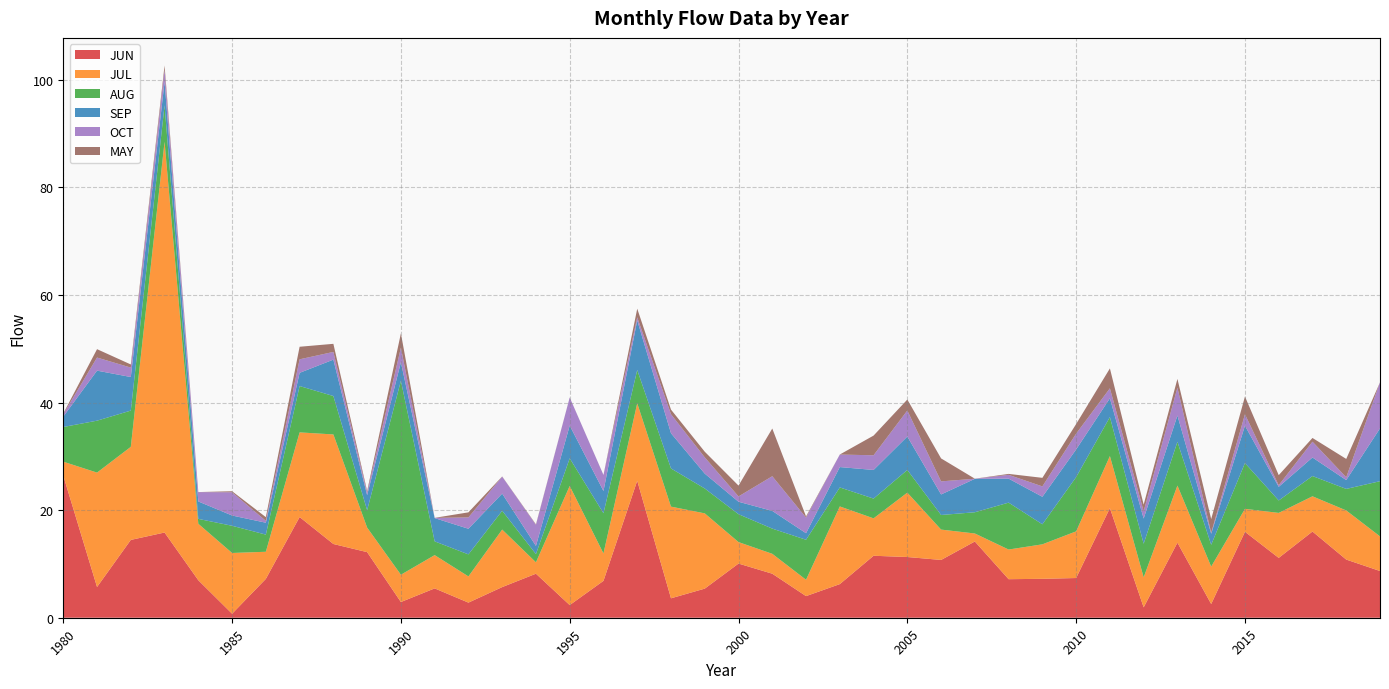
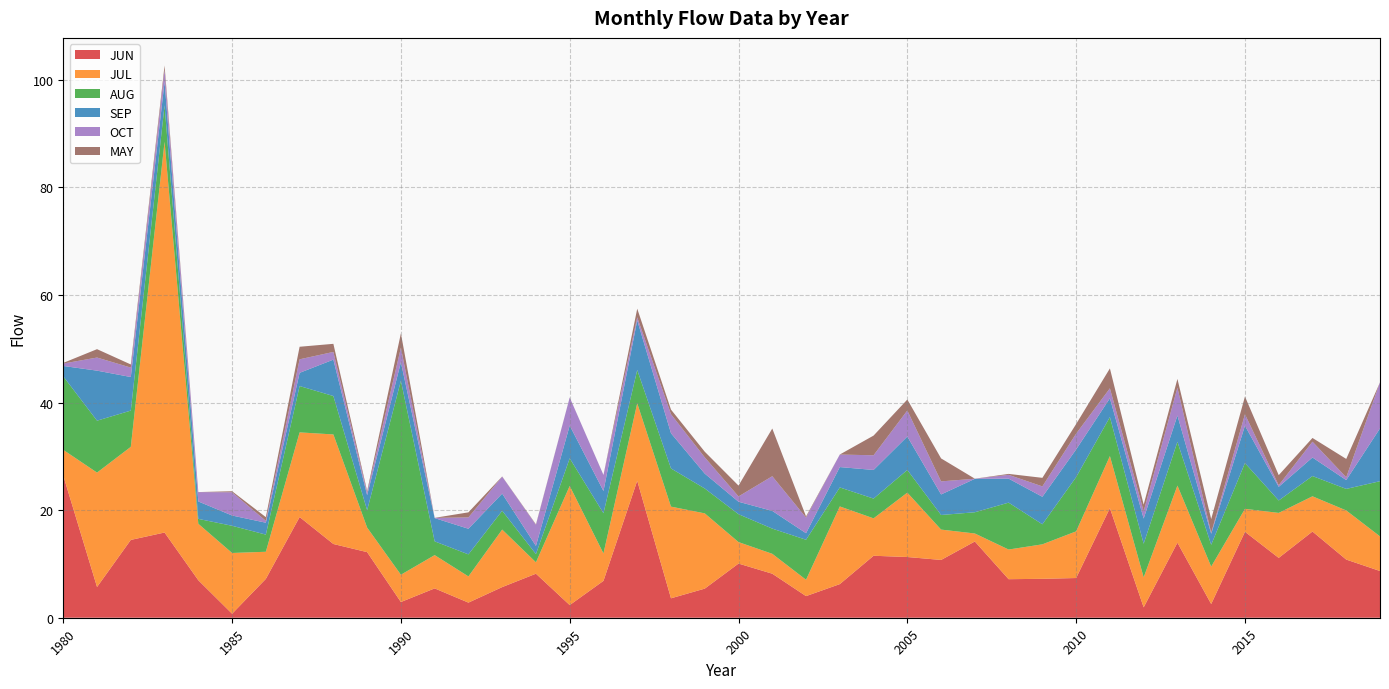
JUL, 1980: 3 -> 5
AUG, 1980: 6 -> 14
